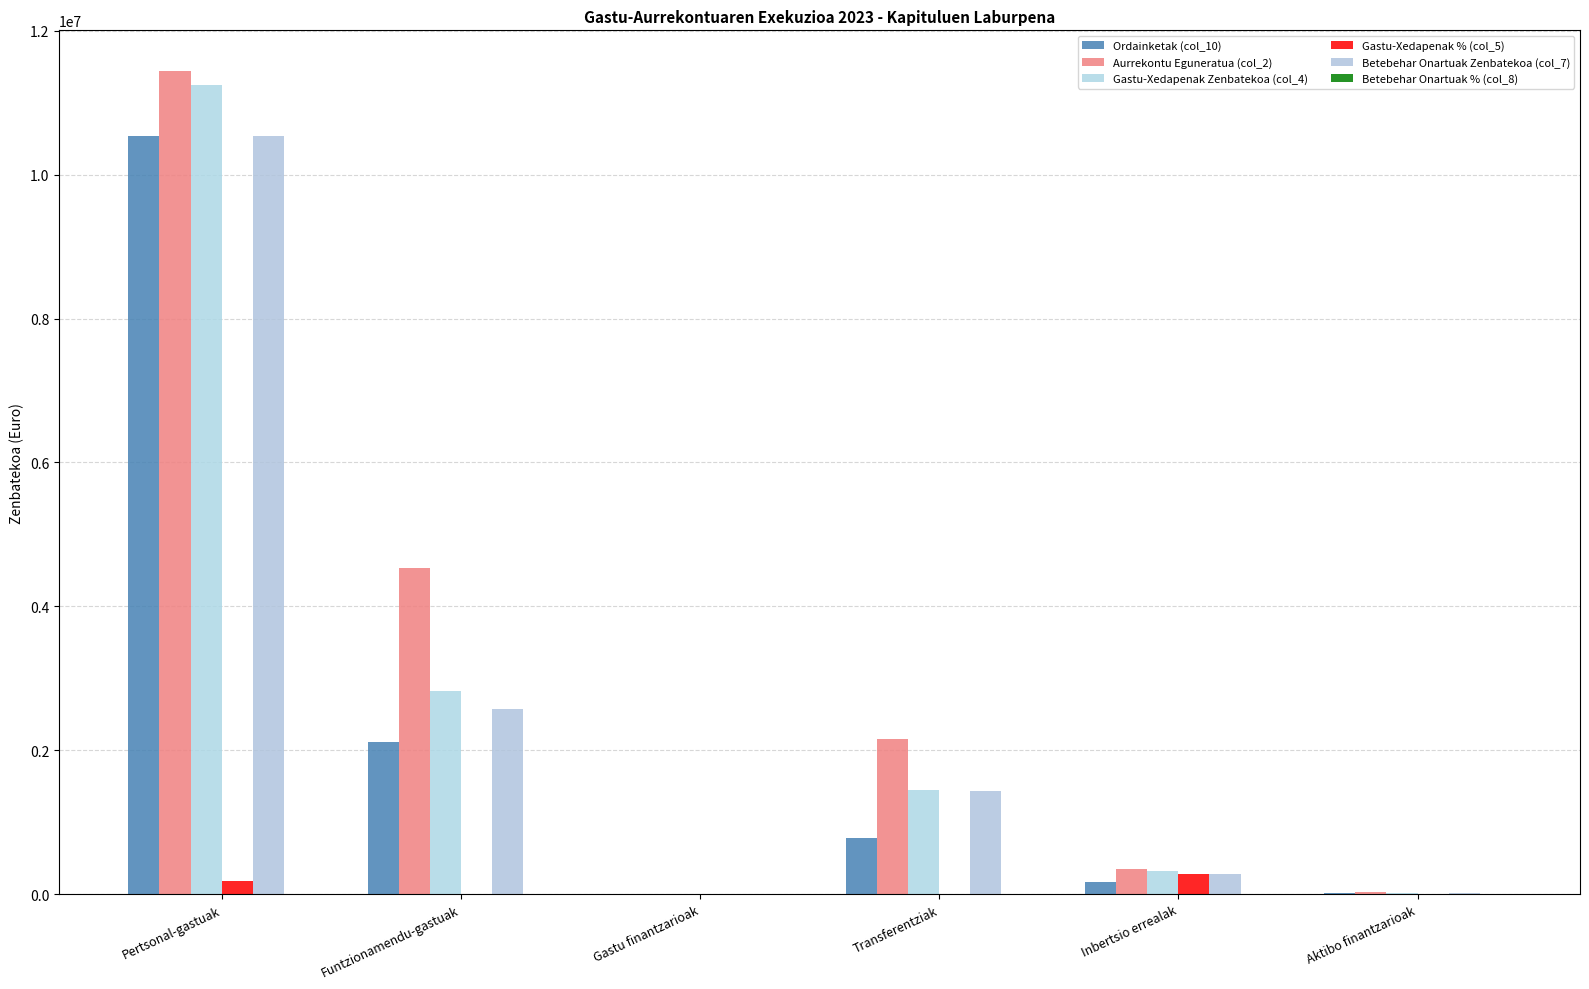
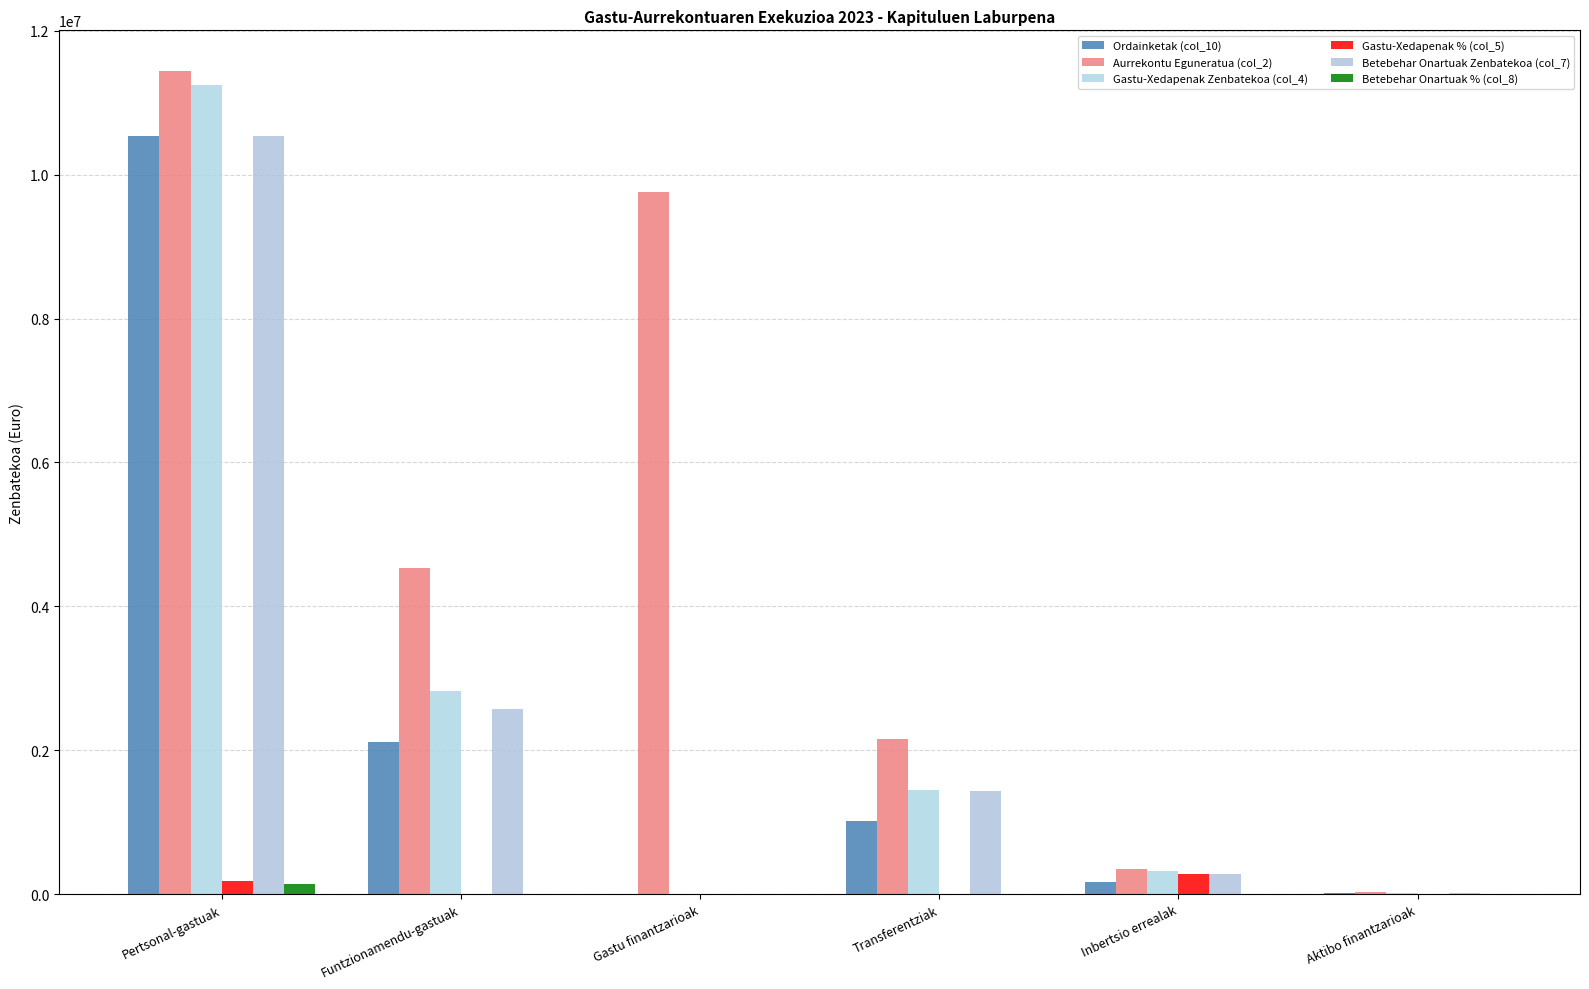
Betebehar Onartuak % (col_8), Pertsonal-gastuak: 0 -> 100000
Aurrekontu Eguneratua (col_2), Gastu finantzarioak: 0 -> 9800000
Ordainketak (col_10), Transferentziak: 800000 -> 1000000
